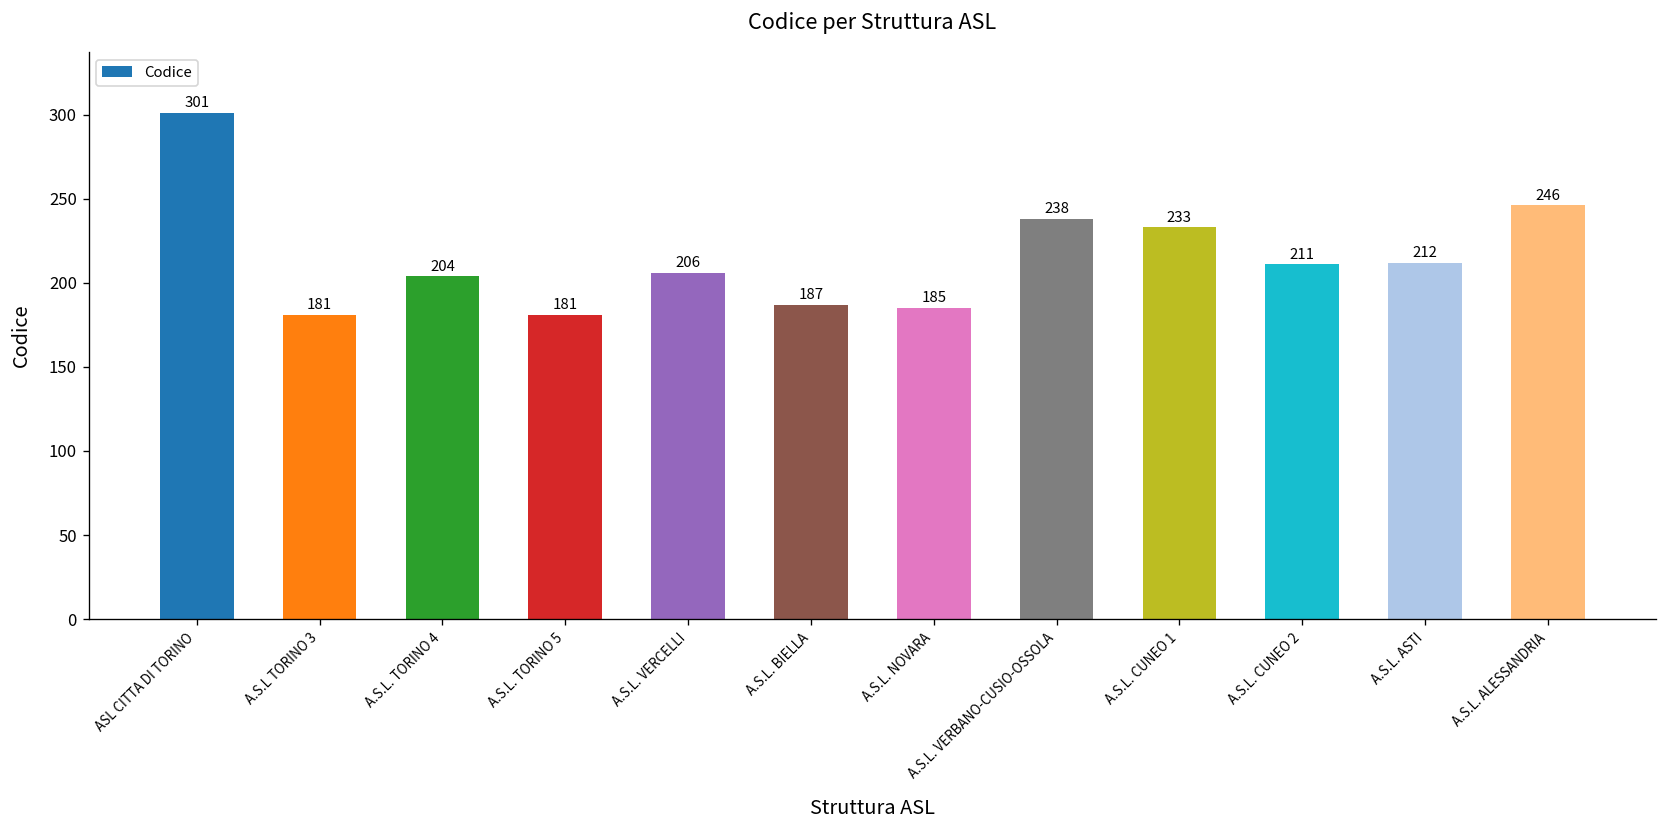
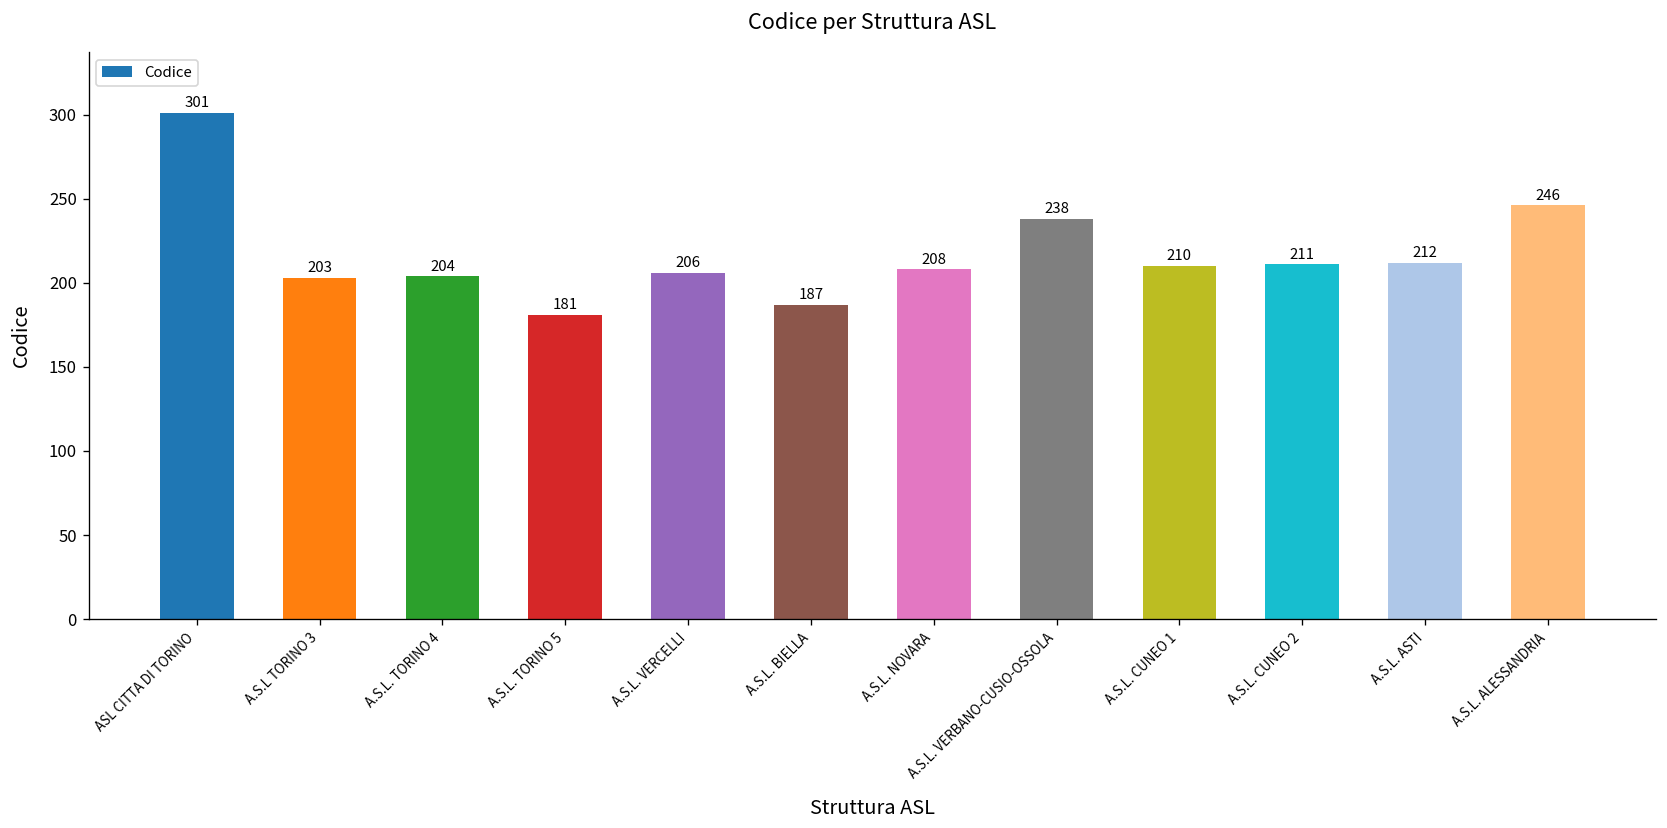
A.S.L TORINO 3: 181 -> 203
A.S.L. NOVARA: 185 -> 208
A.S.L. CUNEO 1: 233 -> 210
